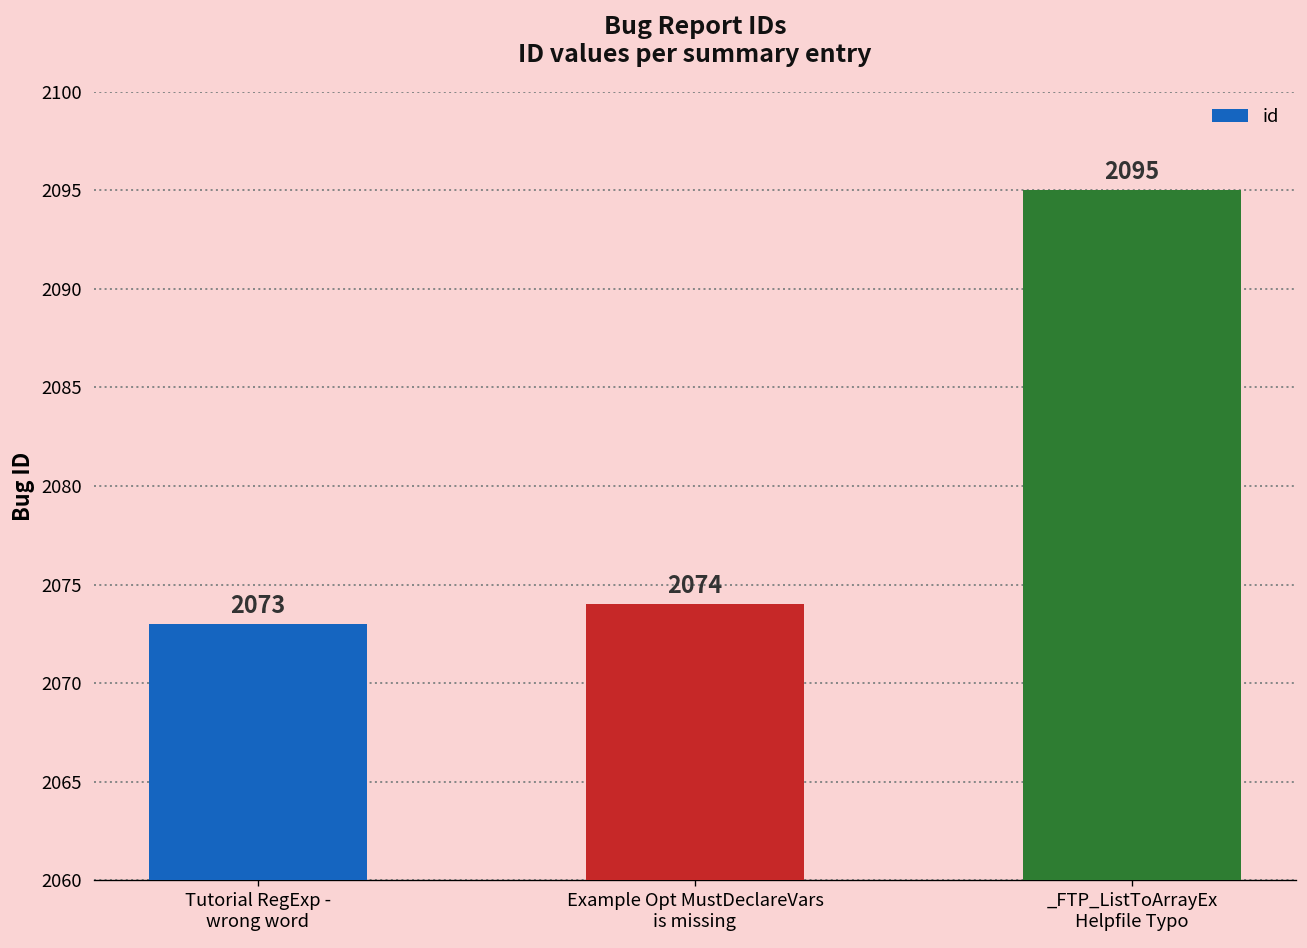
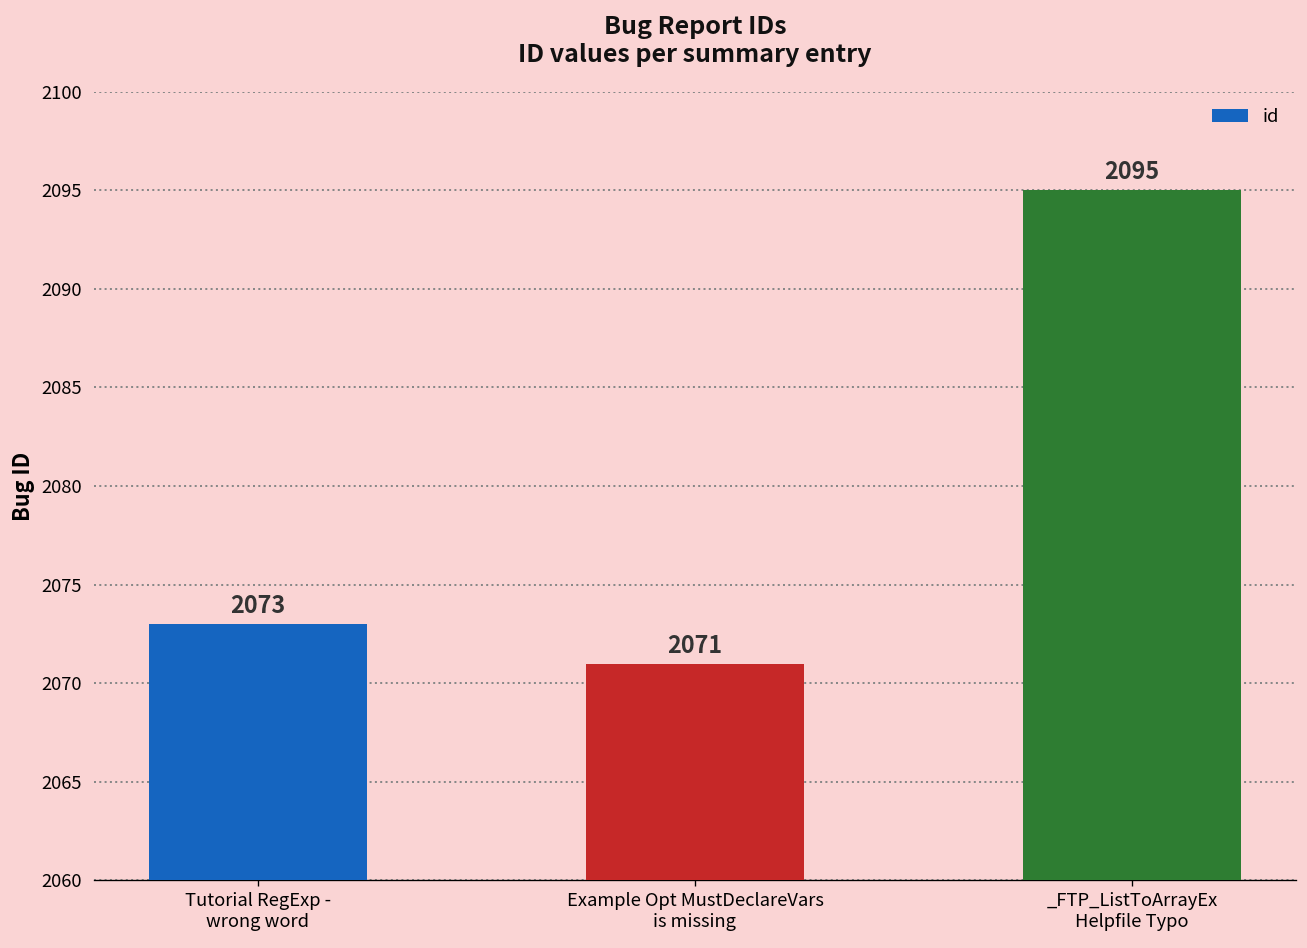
Example Opt MustDeclareVars is missing: 2074 -> 2071
